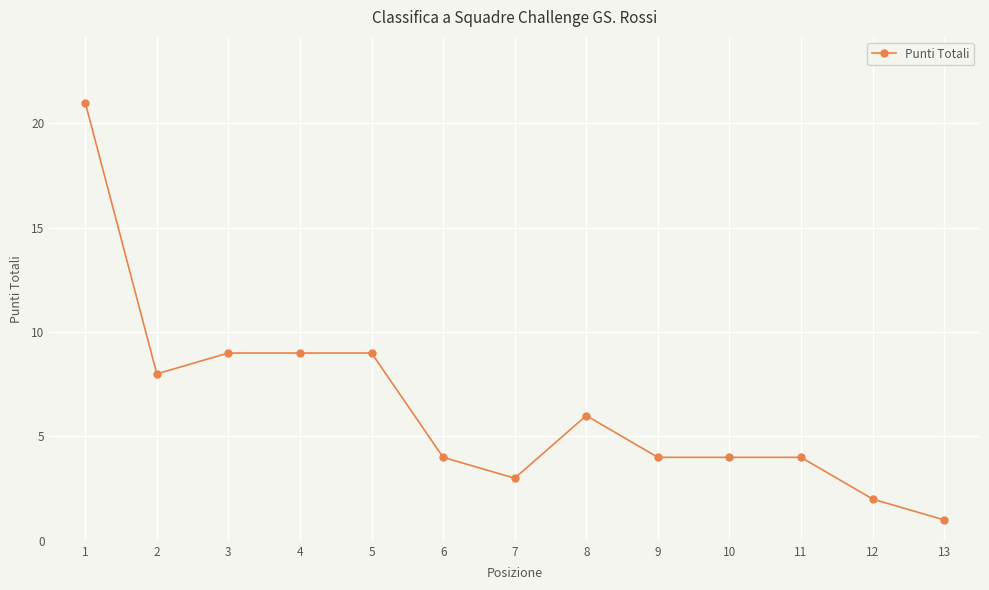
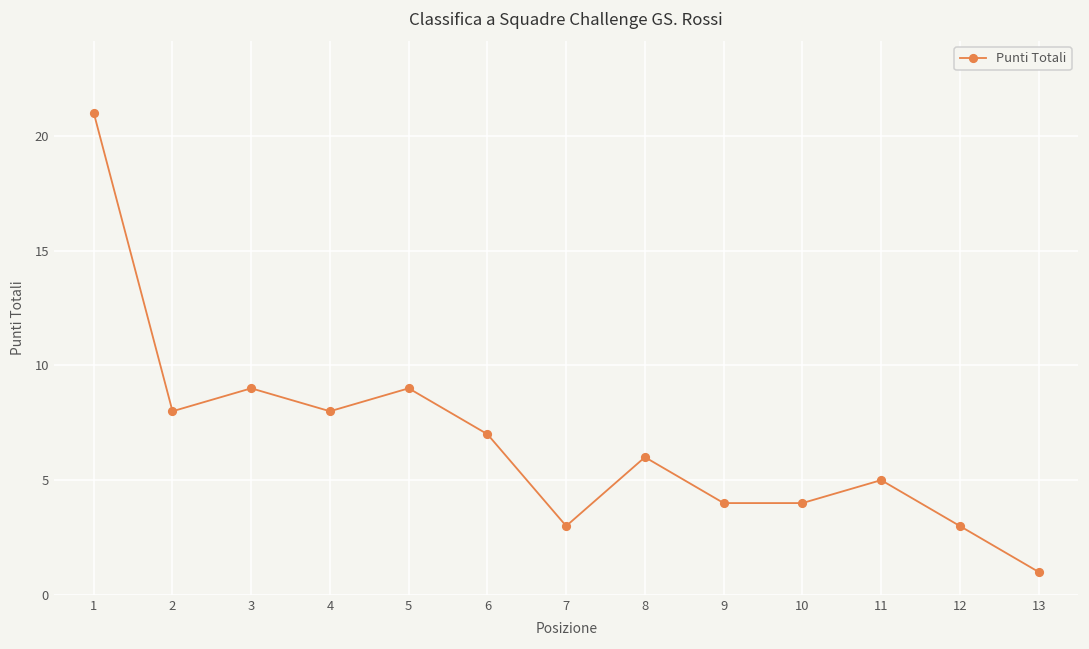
4: 9 -> 8
6: 4 -> 7
11: 4 -> 5
12: 2 -> 3
